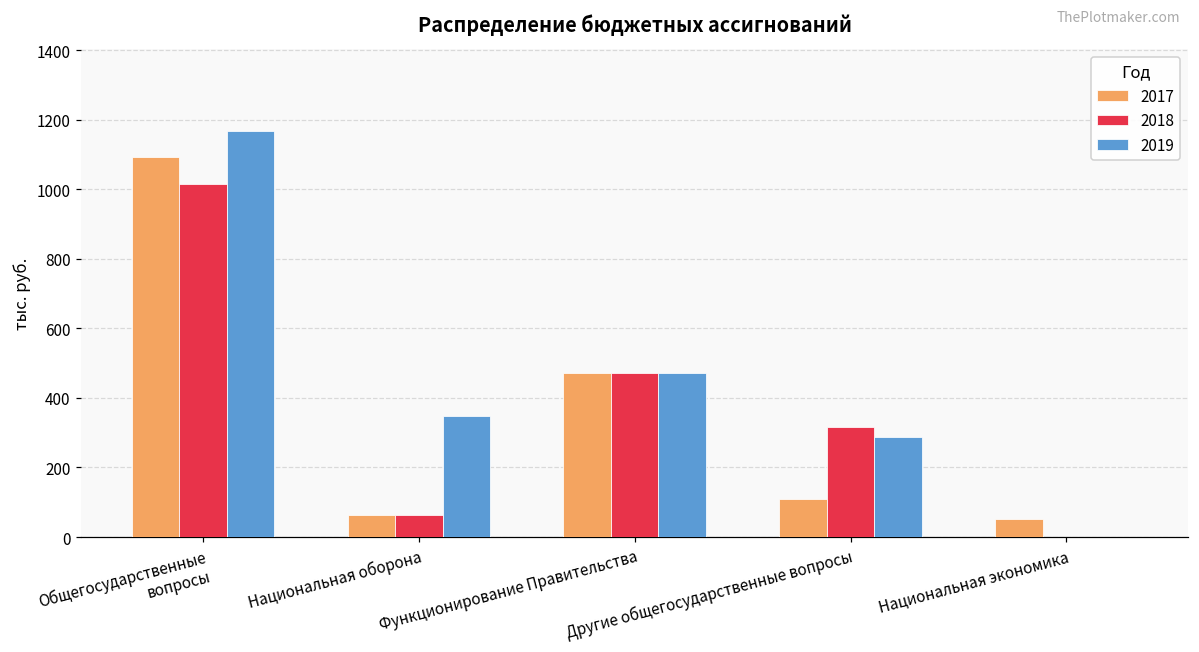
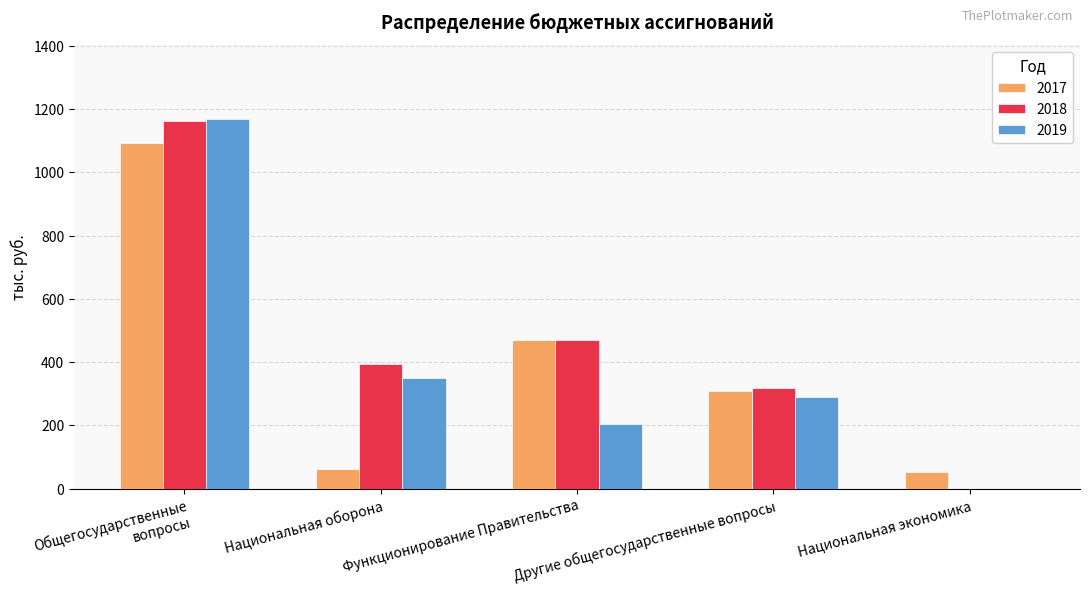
2018, Общегосударственные вопросы: 1010 -> 1160
2018, Национальная оборона: 60 -> 390
2019, Функционирование Правительства: 470 -> 210
2017, Другие общегосударственные вопросы: 110 -> 310
